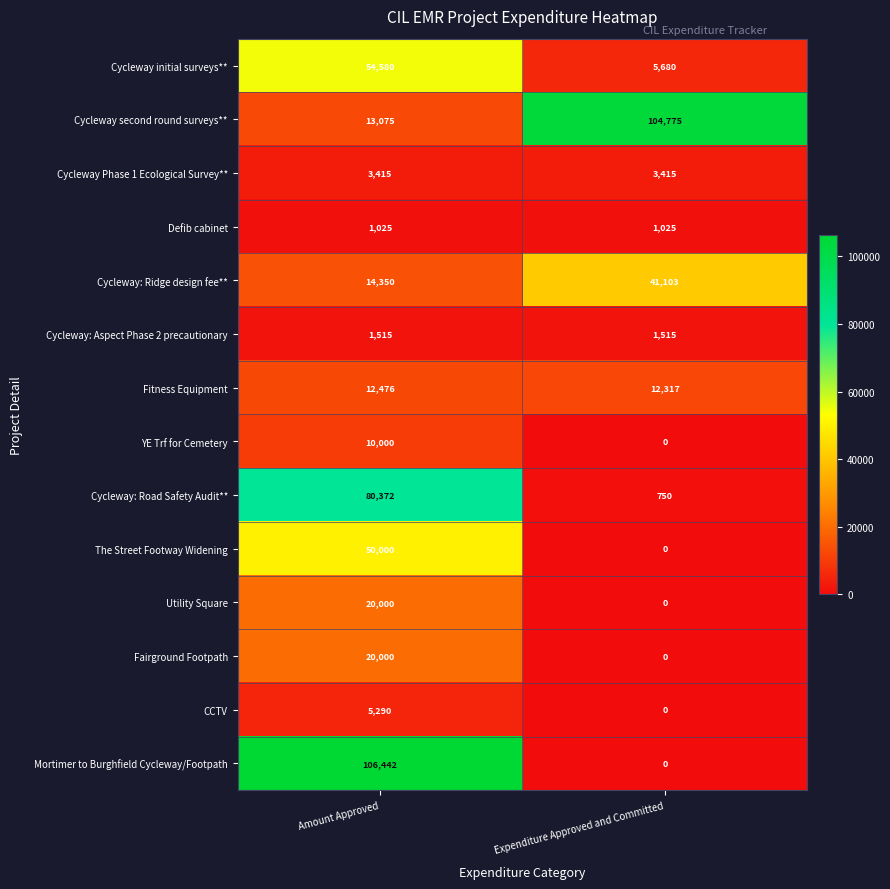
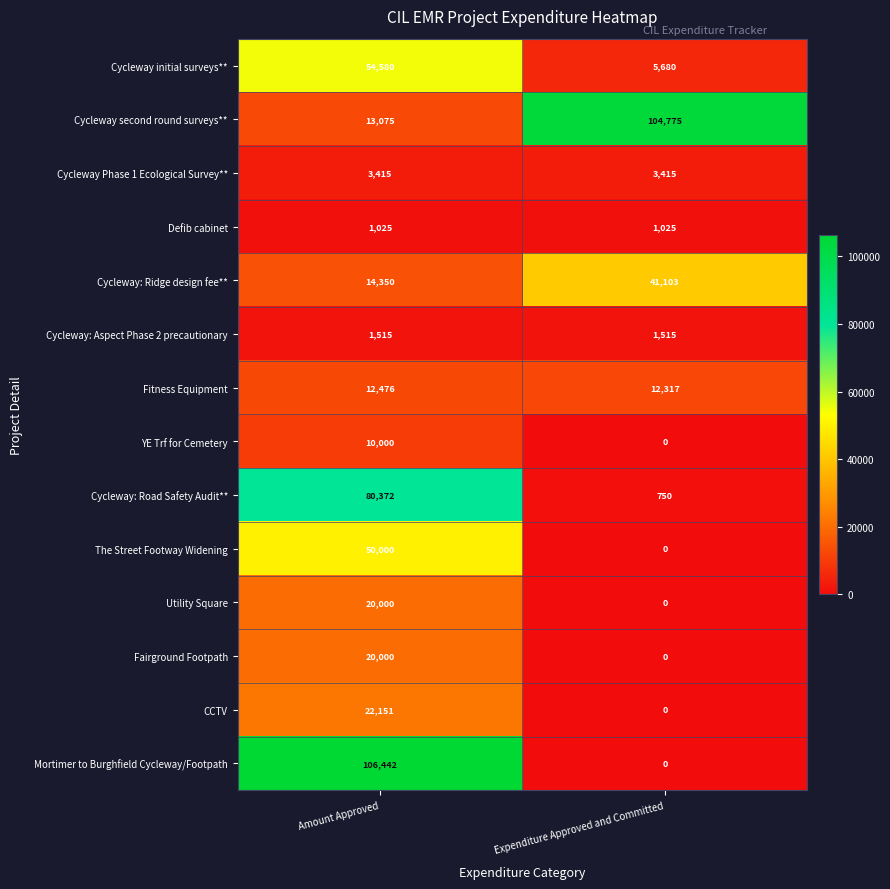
CCTV, Amount Approved: 5,290 -> 22,151
